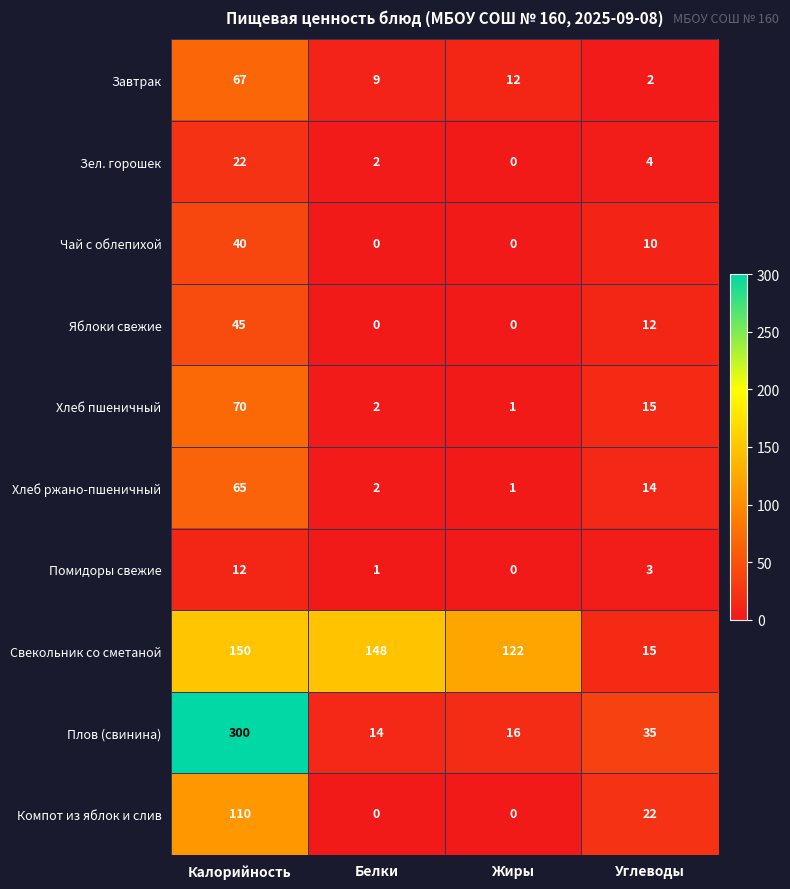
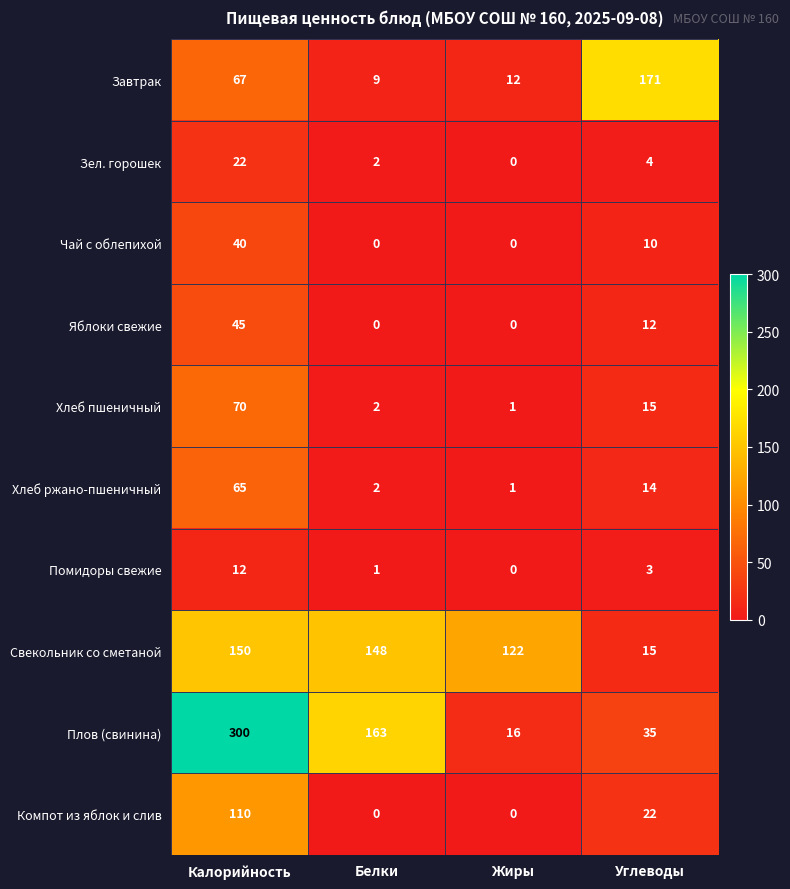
Завтрак, Углеводы: 2 -> 171
Плов (свинина), Белки: 14 -> 163
